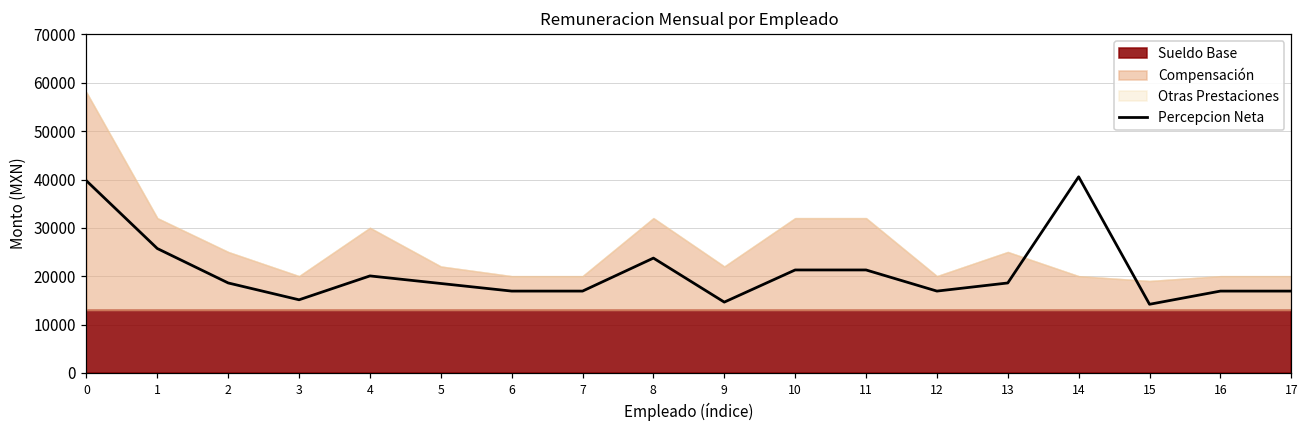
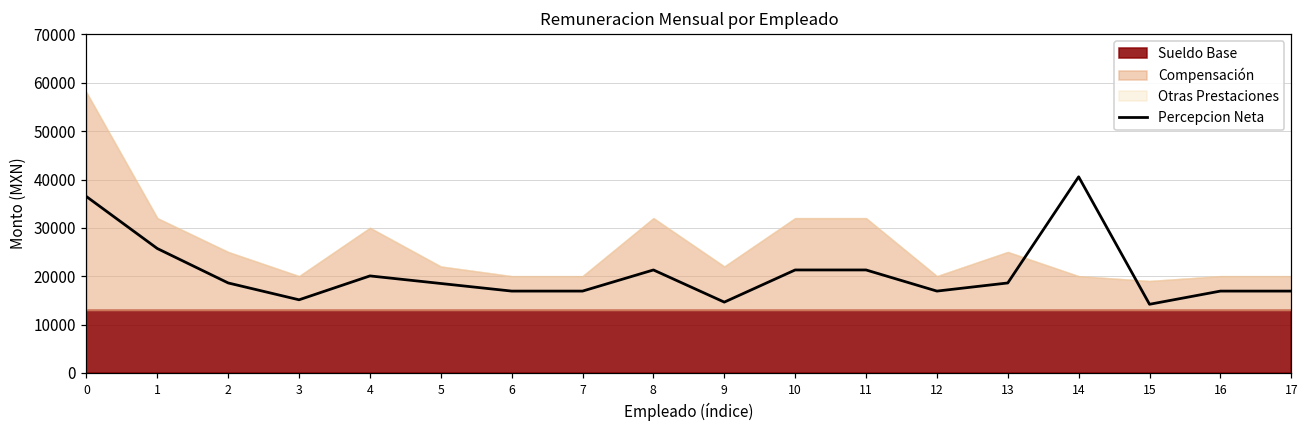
Percepcion Neta, 0: 40000 -> 36000
Percepcion Neta, 8: 24000 -> 21000
